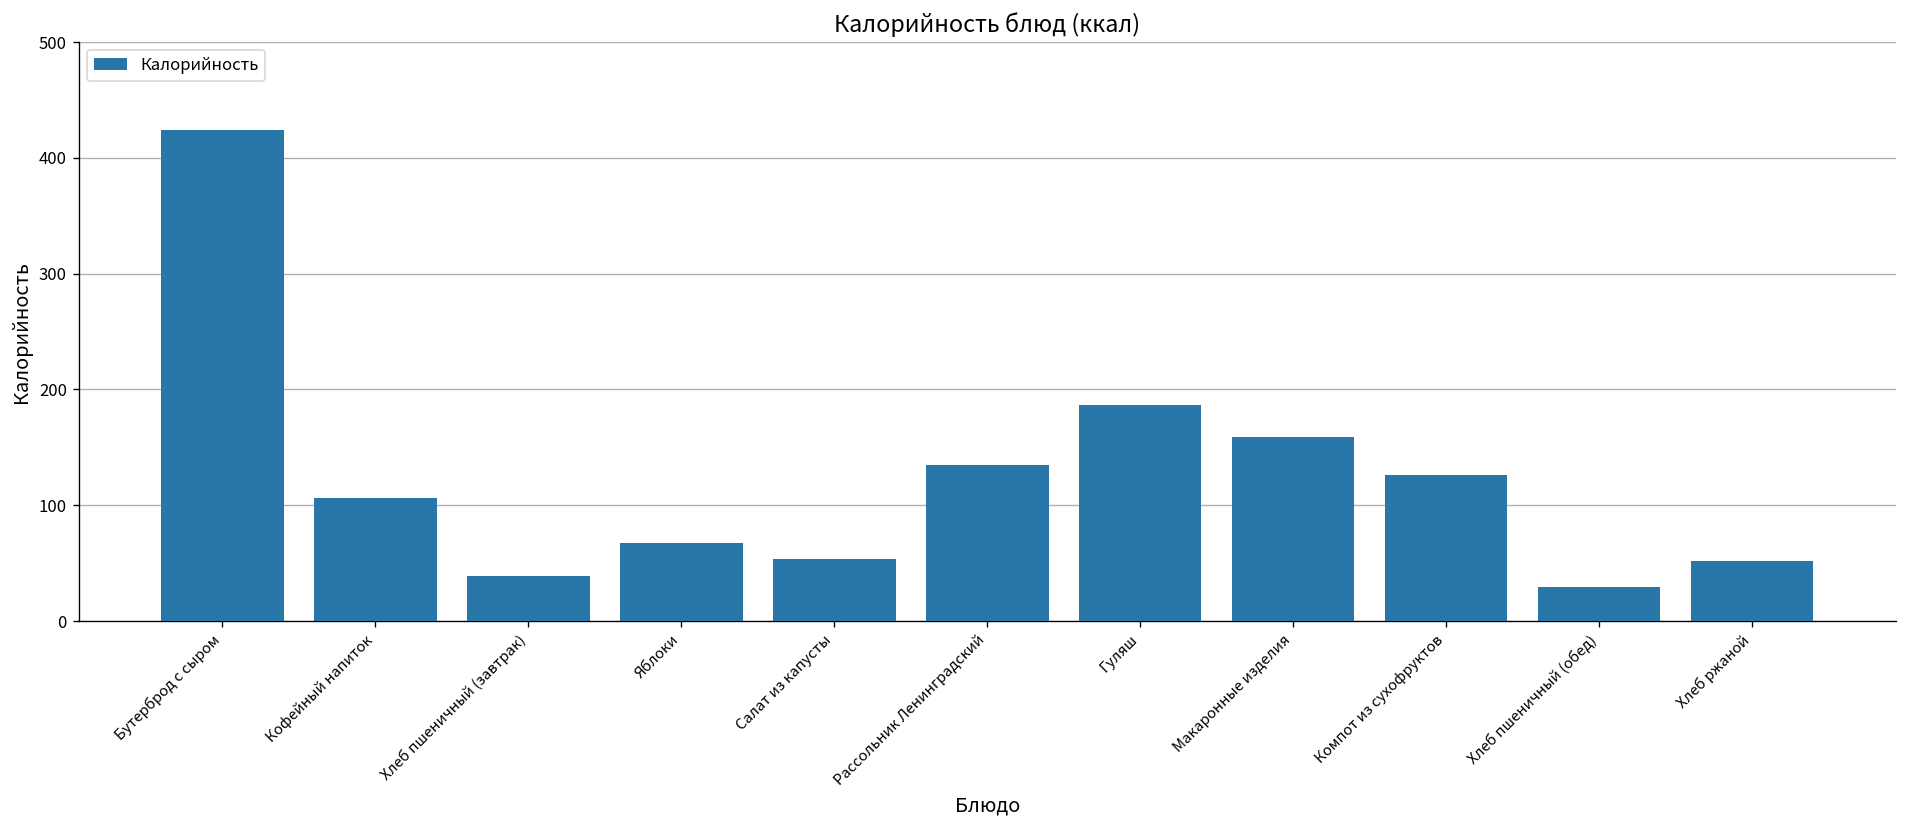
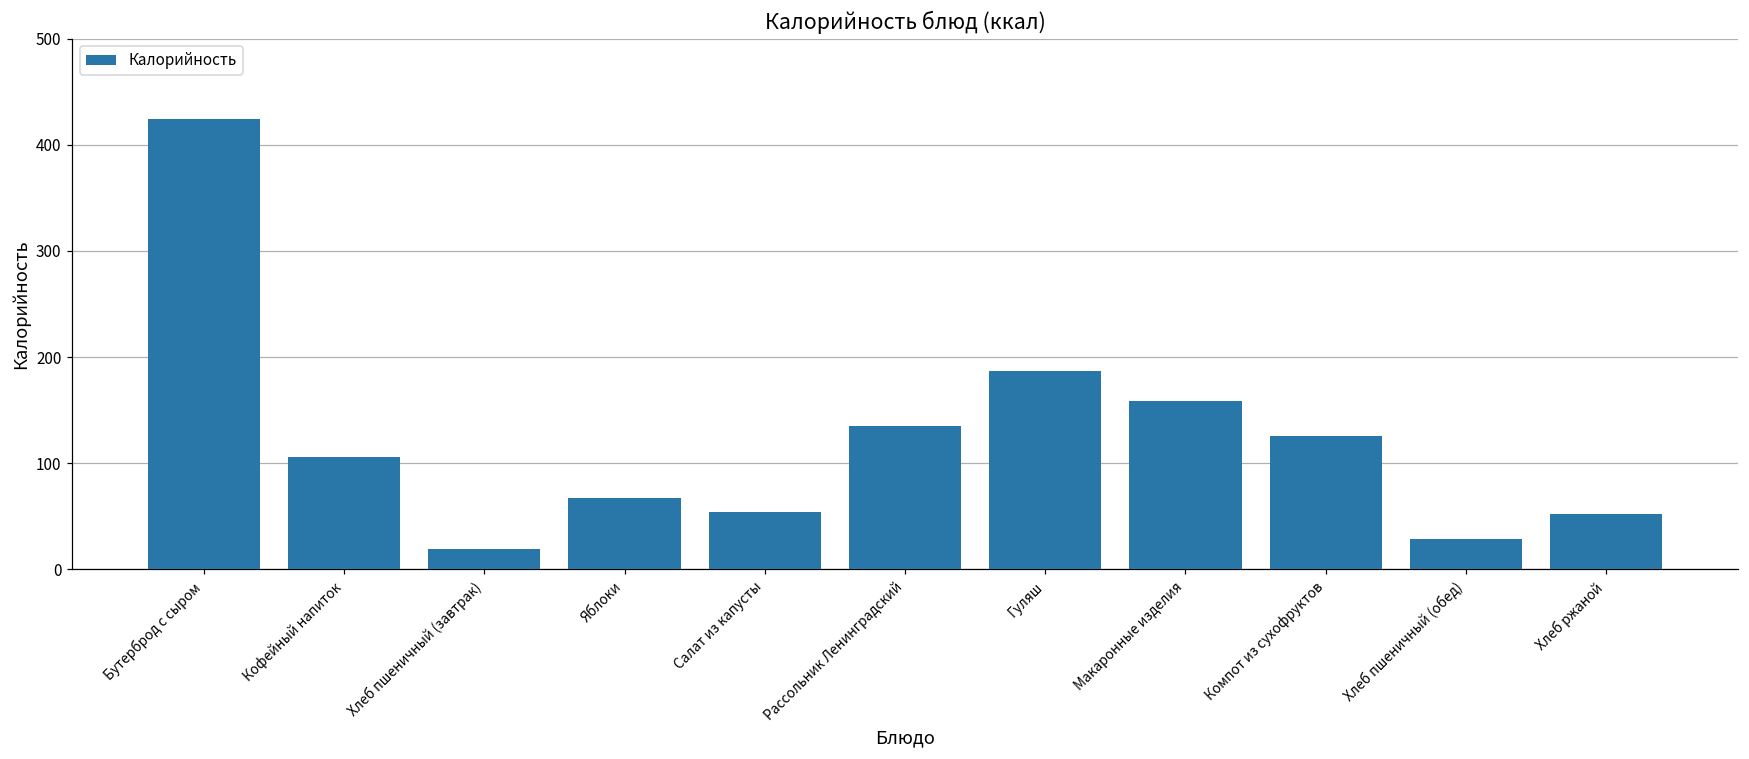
Хлеб пшеничный (завтрак): 40 -> 20
